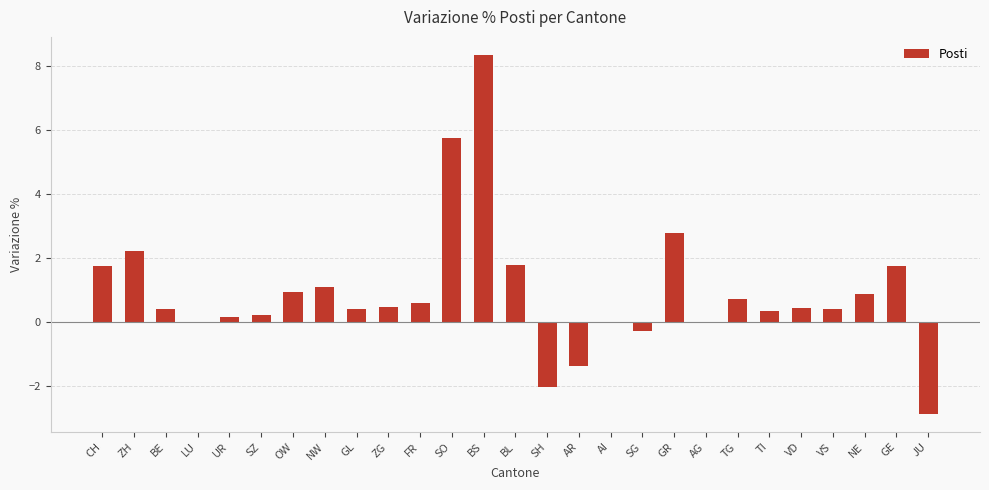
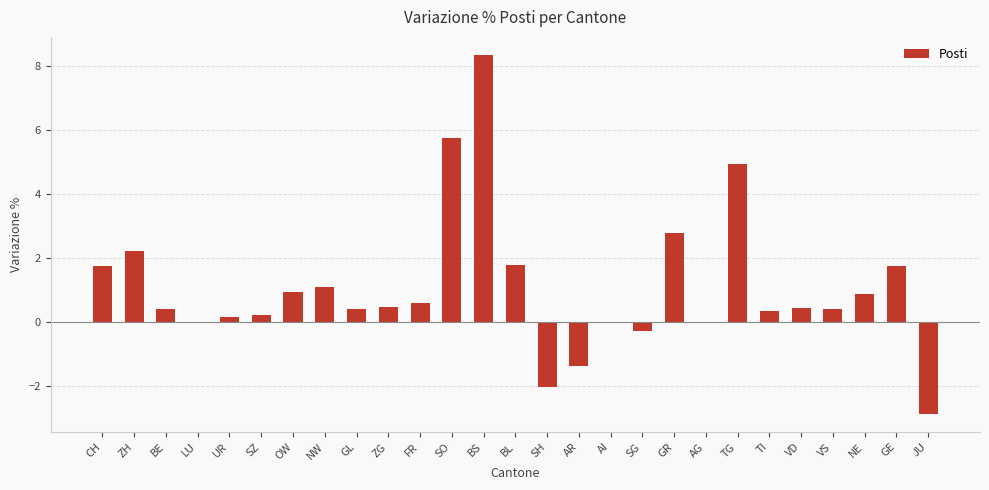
TG: 0.7 -> 4.9
